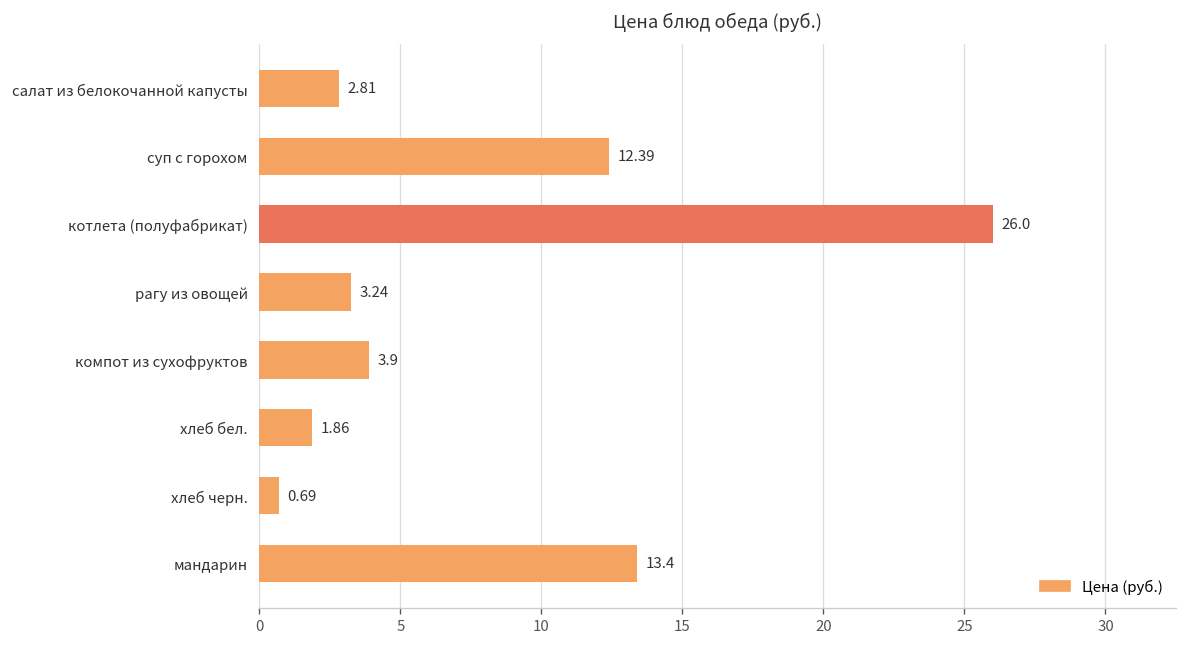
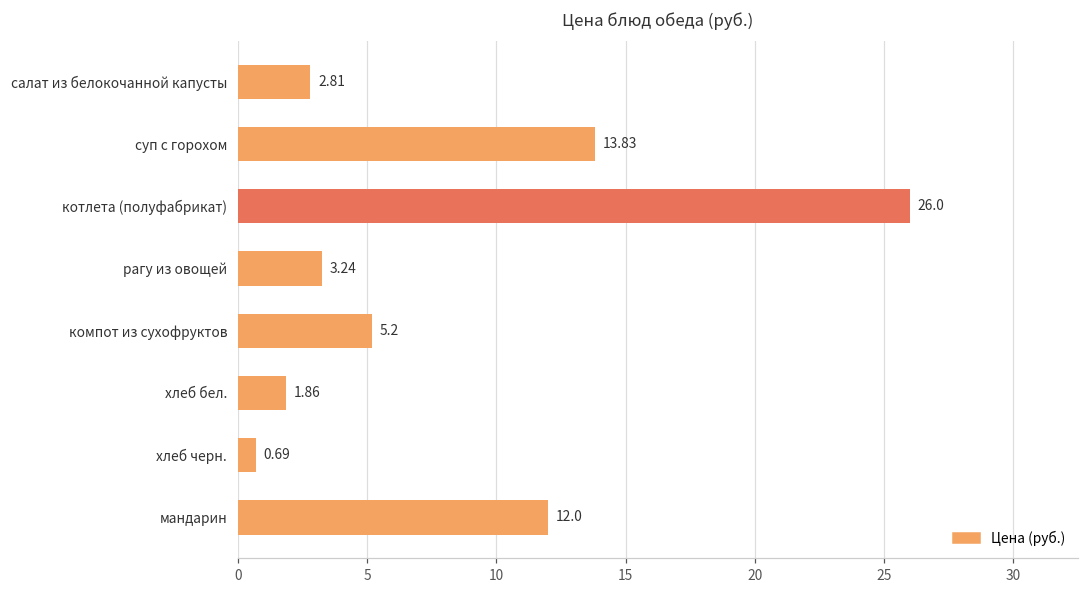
суп с горохом: 12.39 -> 13.83
компот из сухофруктов: 3.9 -> 5.2
мандарин: 13.4 -> 12.0
